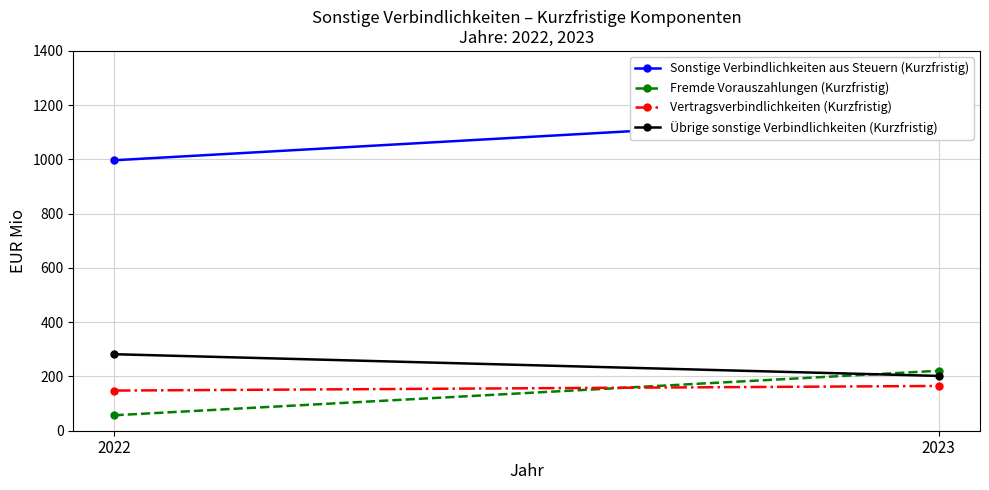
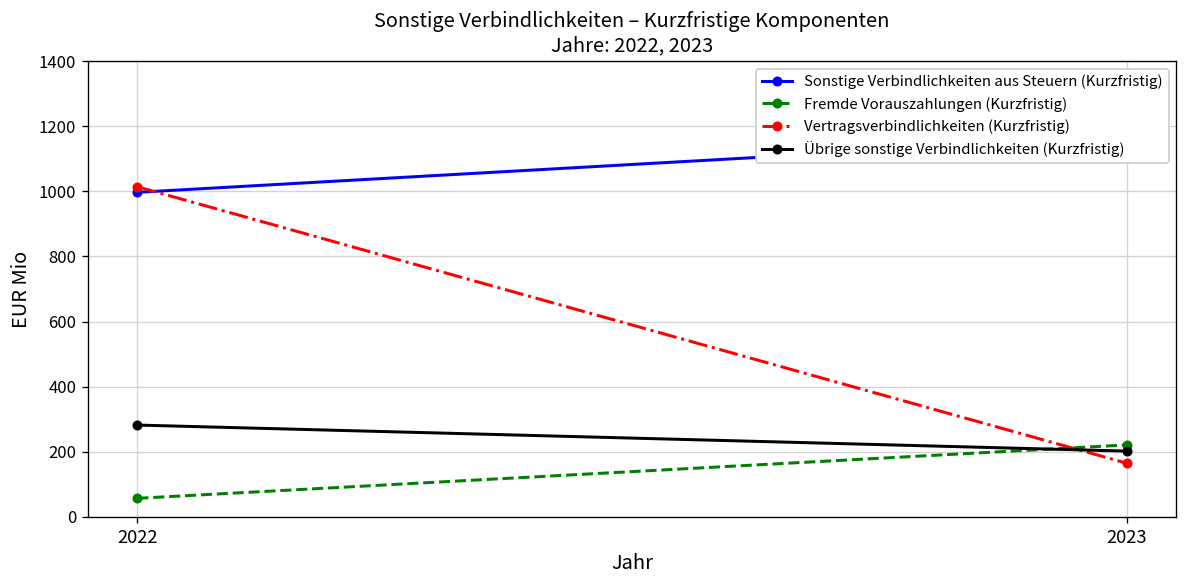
Vertragsverbindlichkeiten (Kurzfristig), 2022: 150 -> 1010
